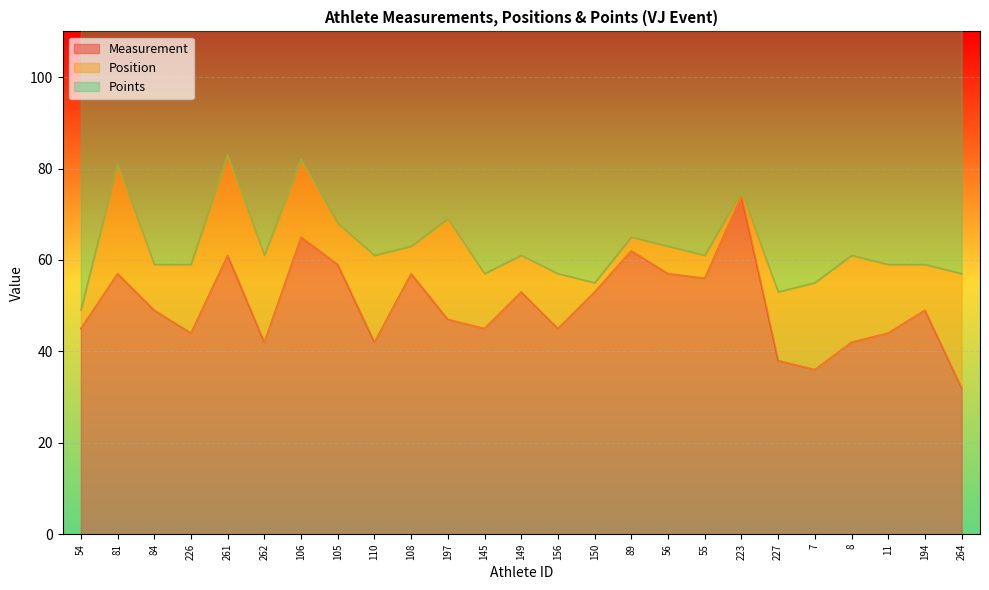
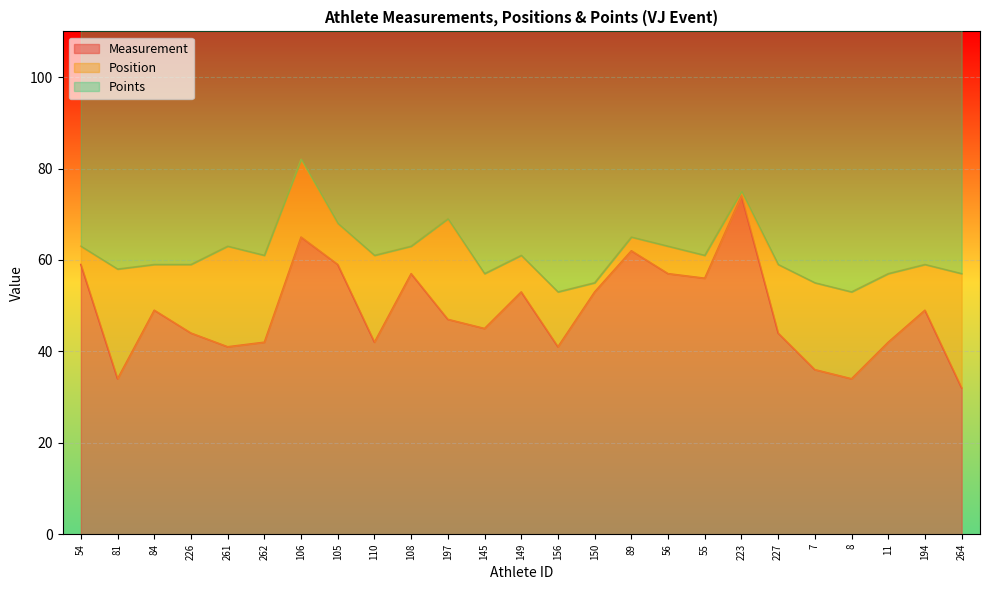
Measurement, 54: 45 -> 59
Measurement, 81: 57 -> 34
Measurement, 261: 61 -> 41
Measurement, 156: 45 -> 41
Measurement, 227: 38 -> 44
Measurement, 8: 42 -> 34
Measurement, 11: 44 -> 42
